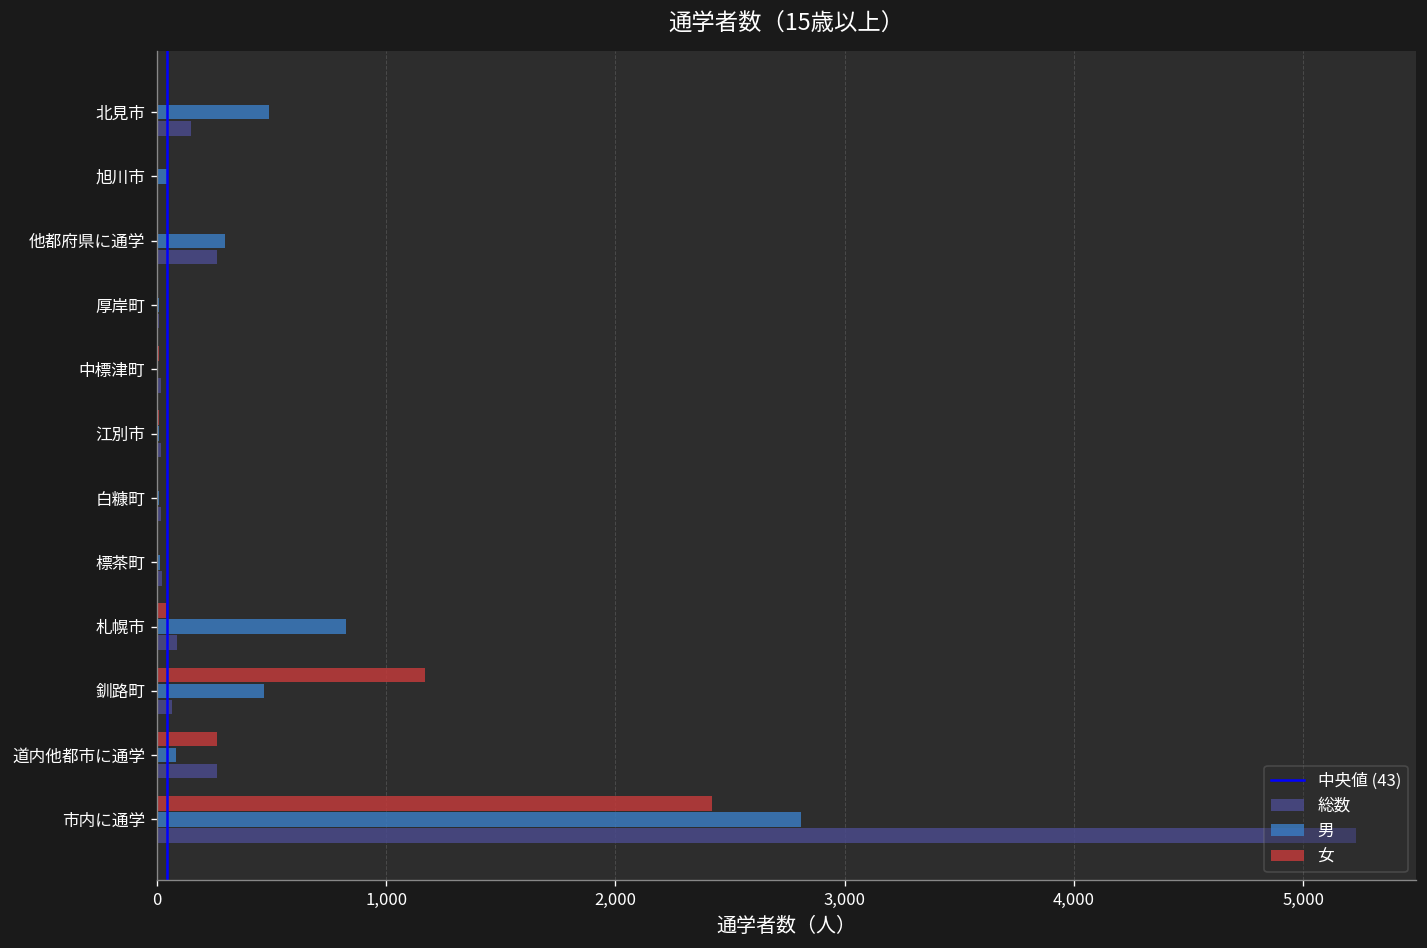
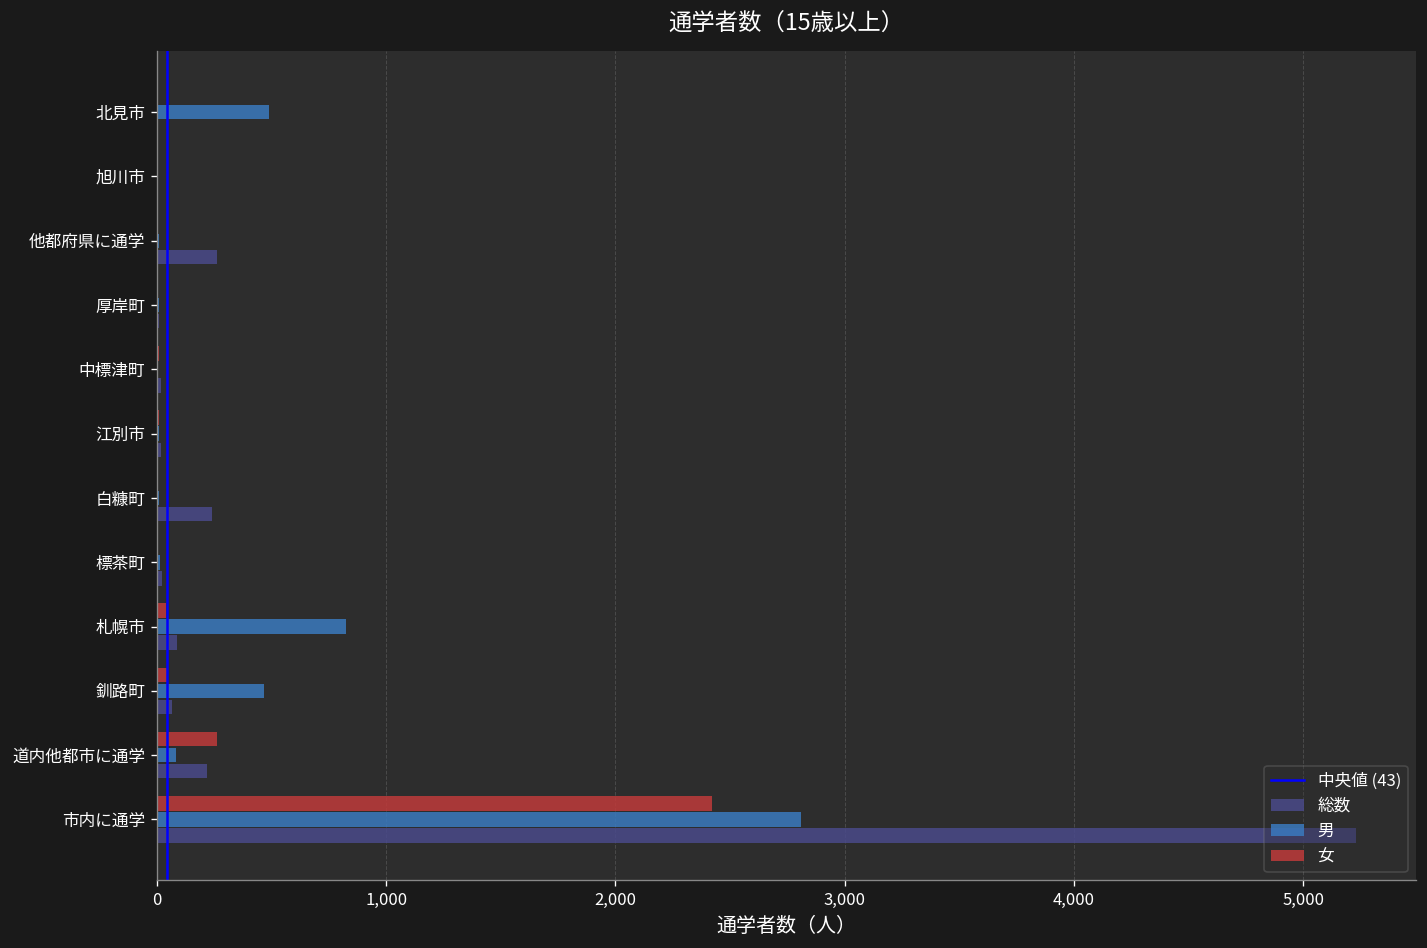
総数, 北見市: 150 -> 10
男, 旭川市: 50 -> 10
男, 他都府県に通学: 300 -> 10
総数, 白糠町: 20 -> 240
女, 釧路町: 1,170 -> 40
総数, 道内他都市に通学: 260 -> 220
